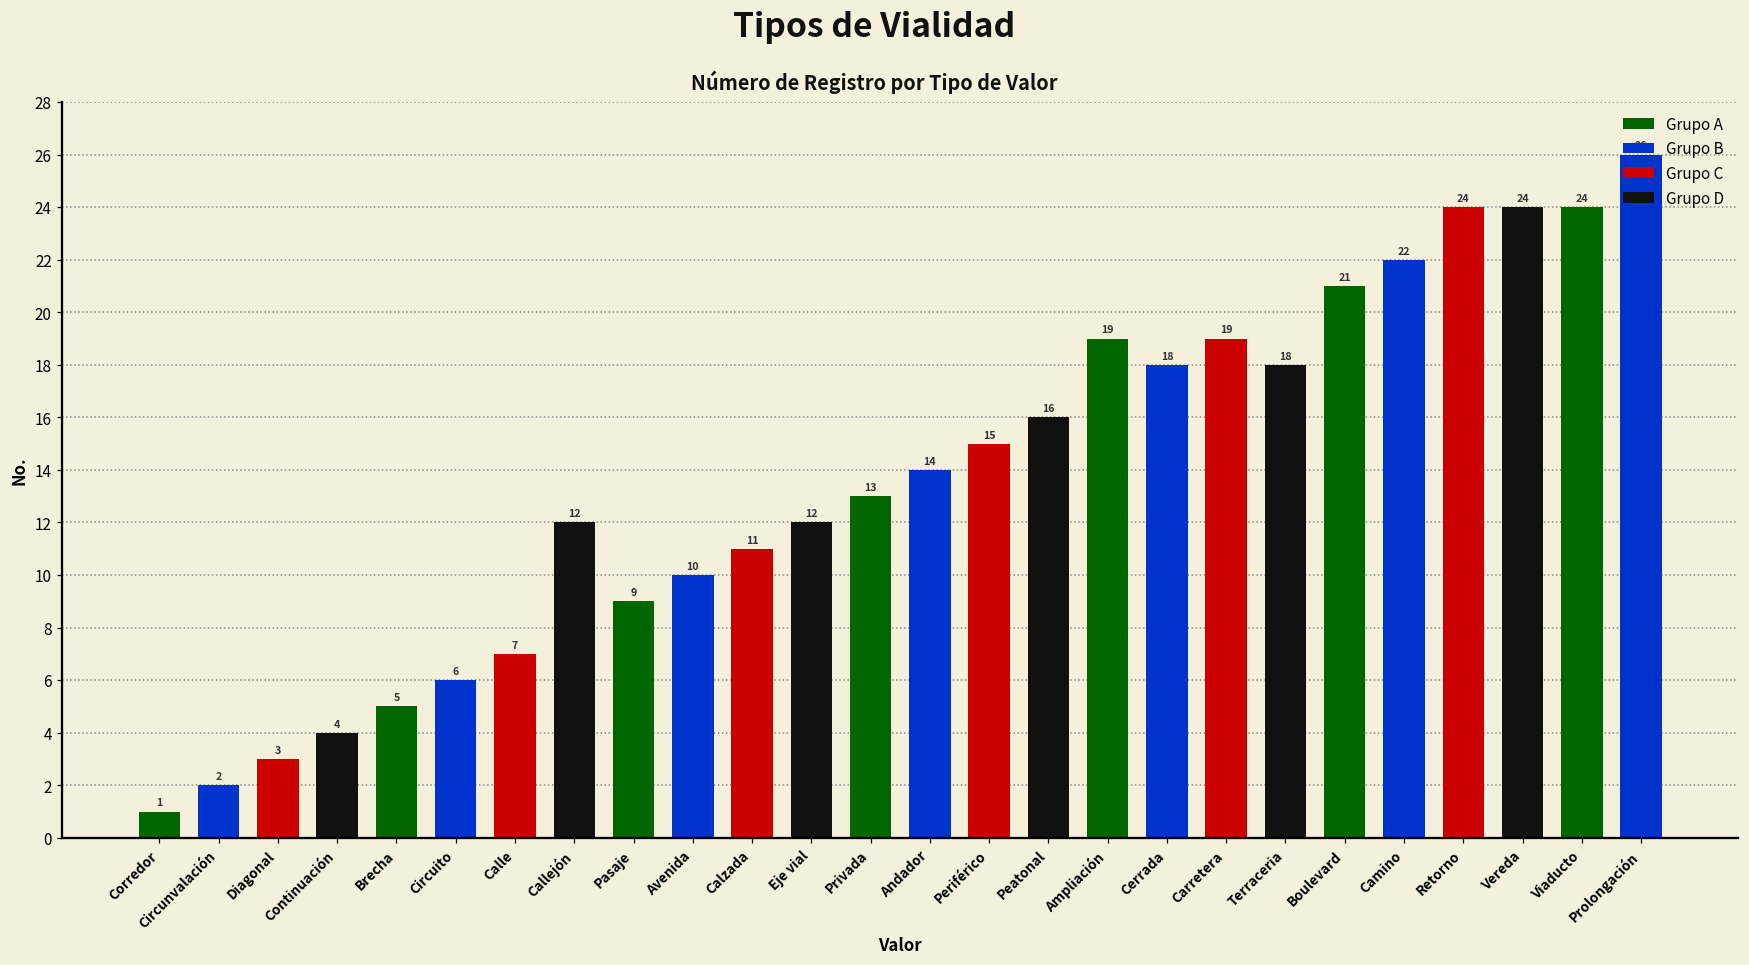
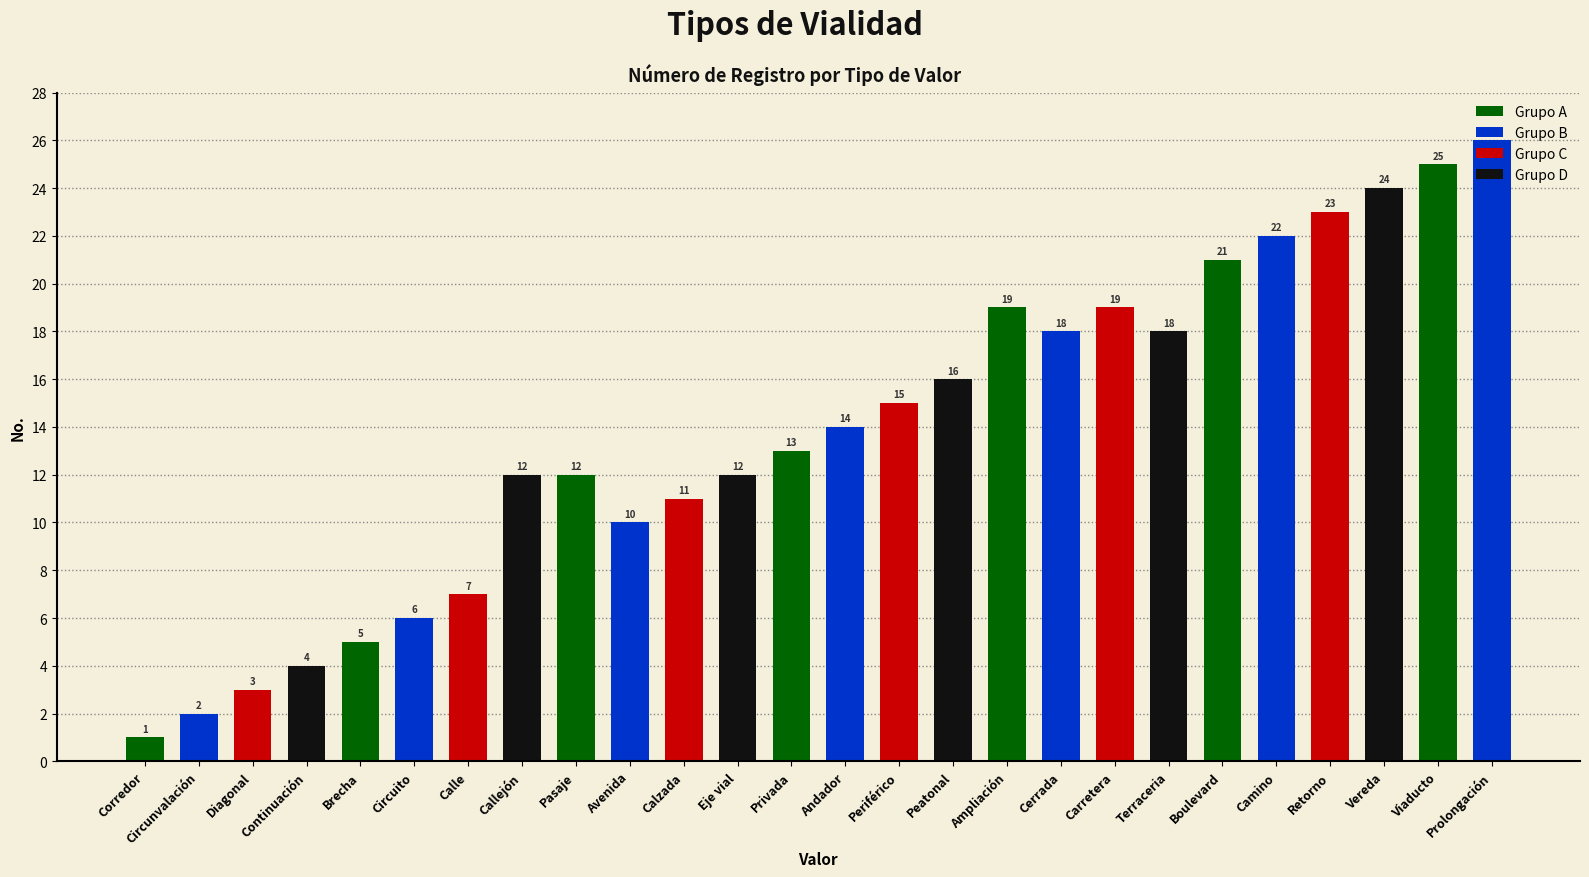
Pasaje: 9 -> 12
Retorno: 24 -> 23
Viaducto: 24 -> 25
